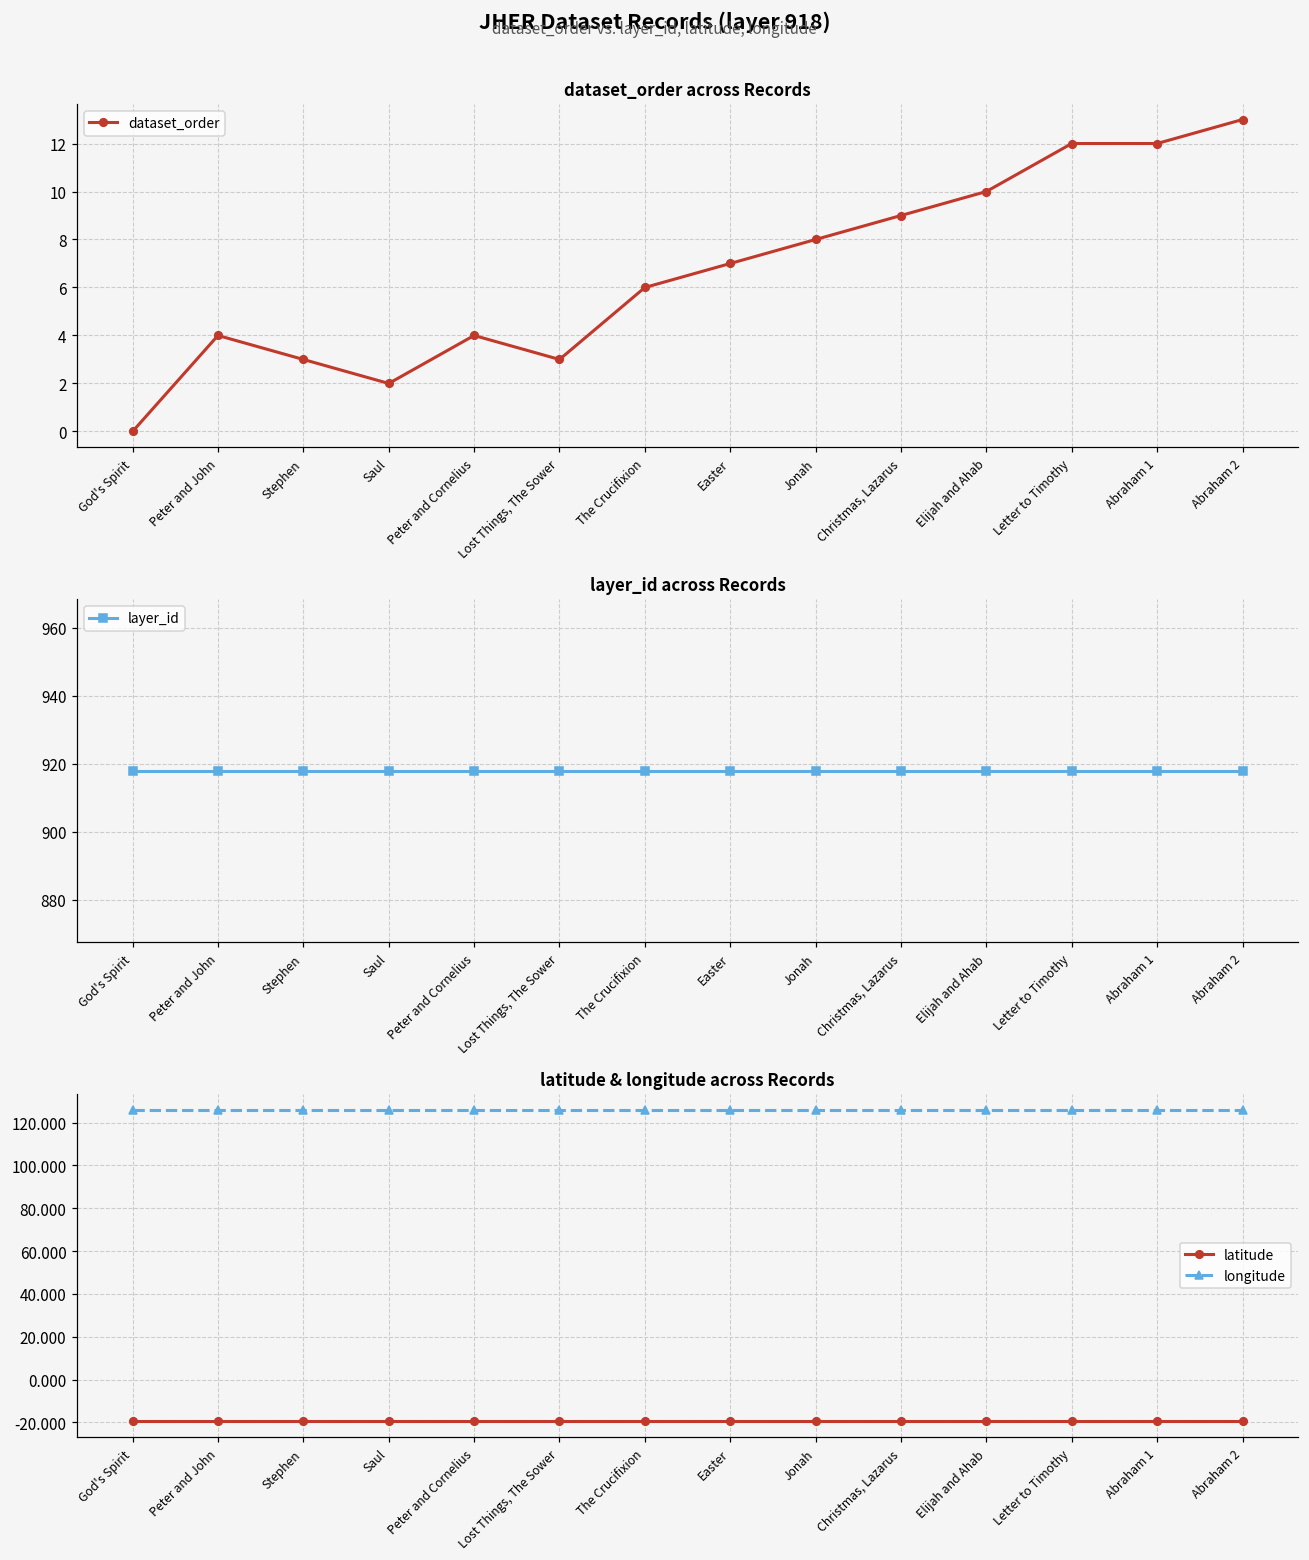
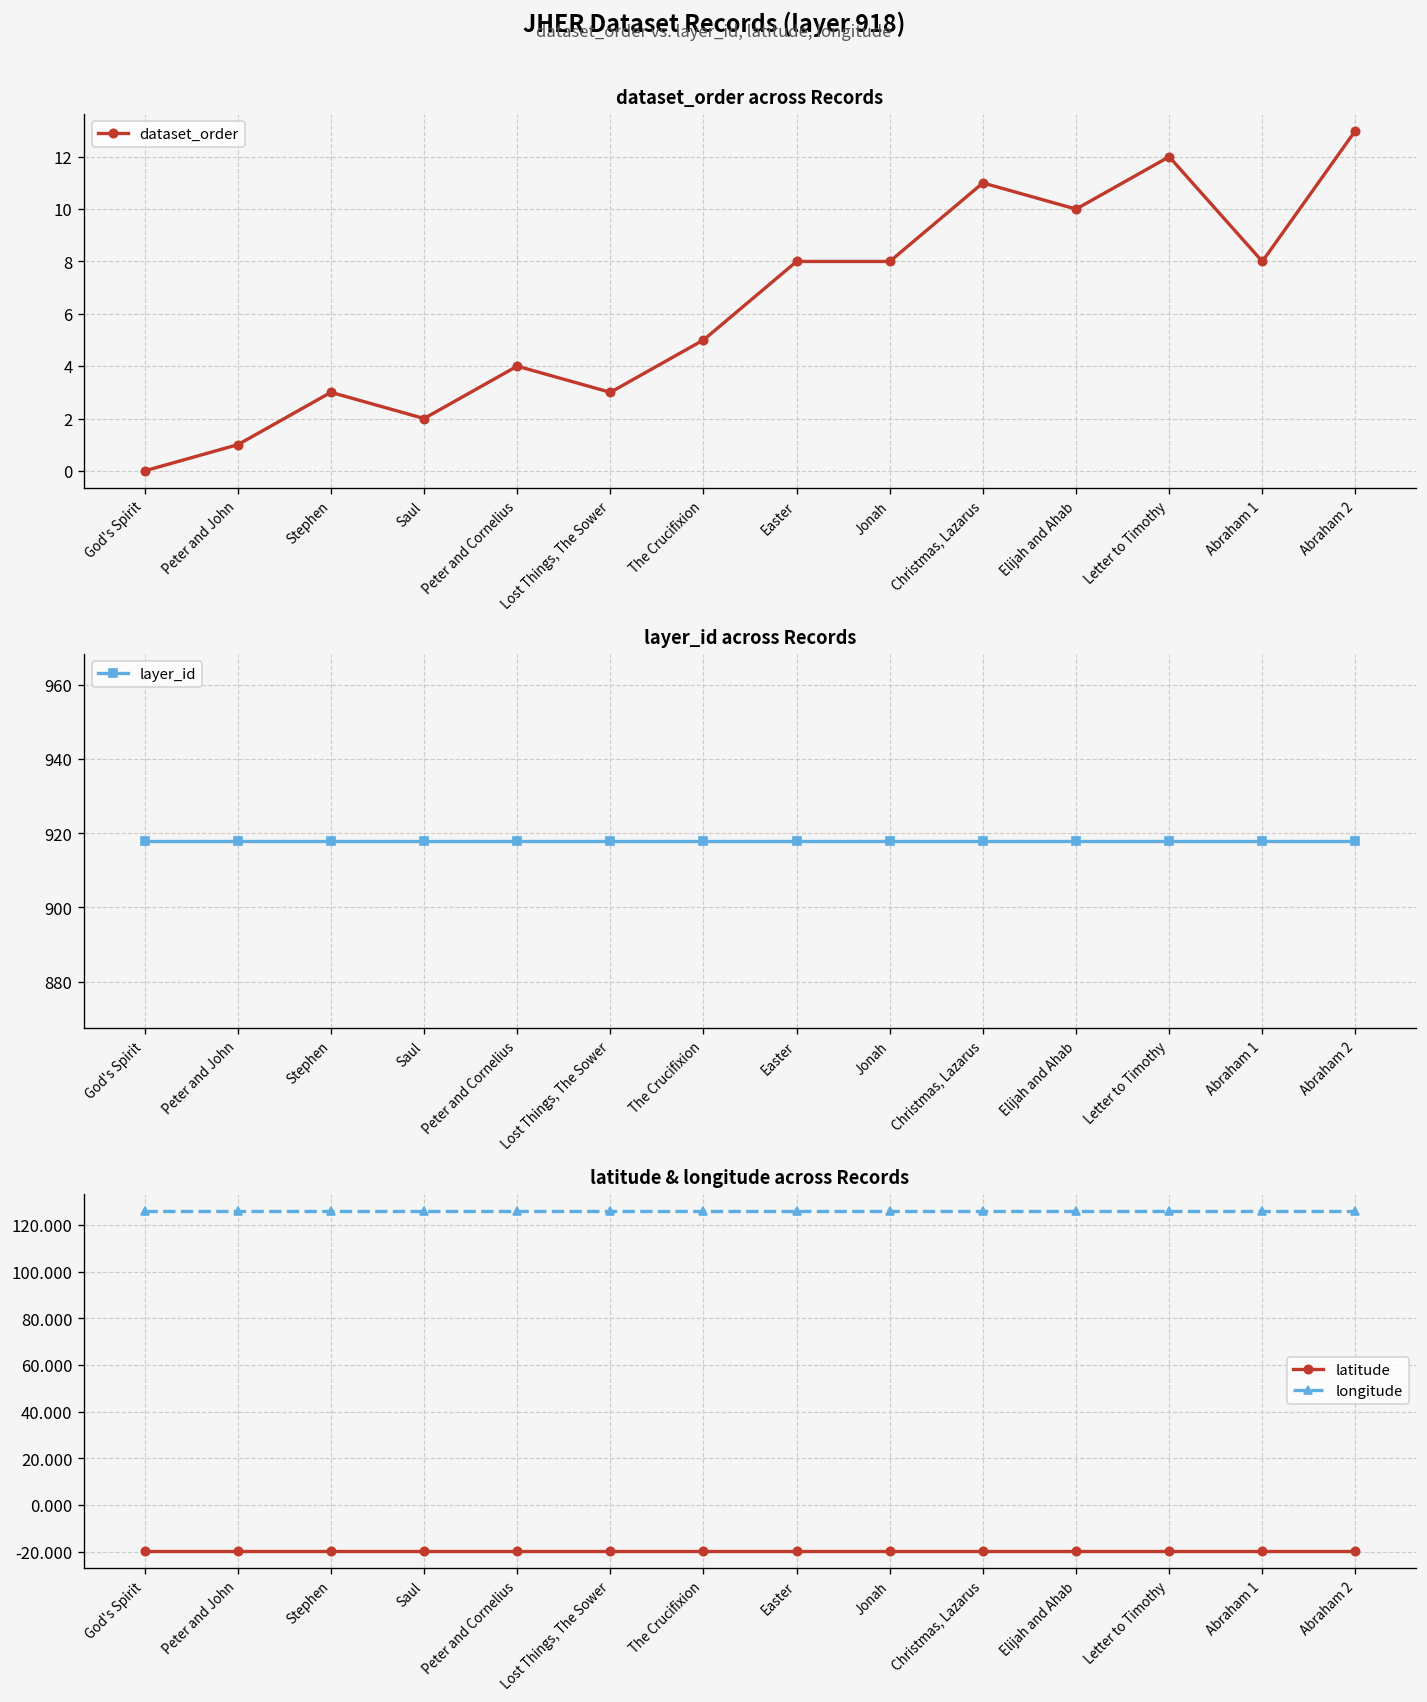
dataset_order across Records, Peter and John: 4 -> 1
dataset_order across Records, The Crucifixion: 6 -> 5
dataset_order across Records, Easter: 7 -> 8
dataset_order across Records, Christmas, Lazarus: 9 -> 11
dataset_order across Records, Abraham 1: 12 -> 8
